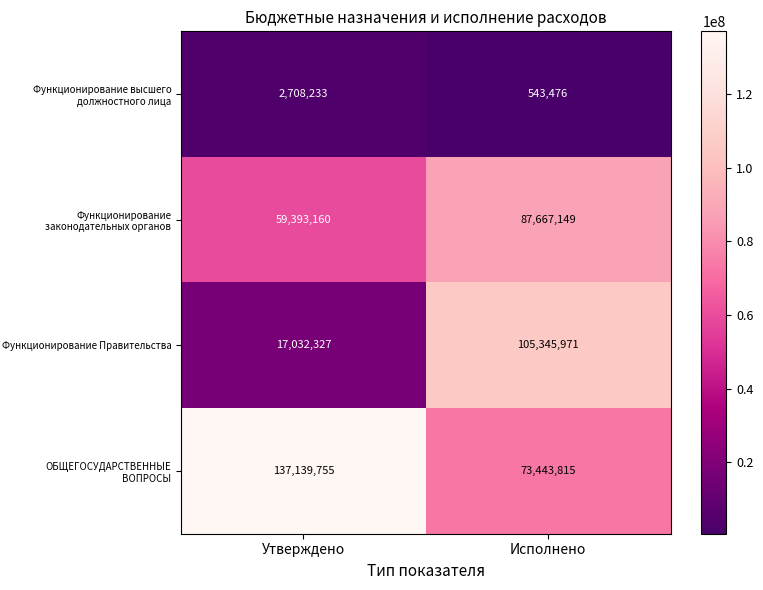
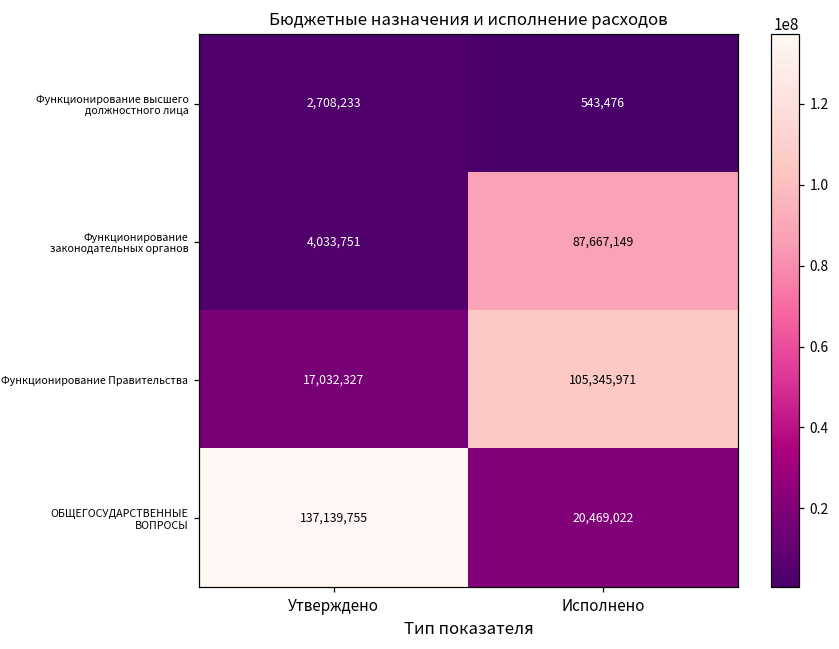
Функционирование законодательных органов, Утверждено: 59,393,160 -> 4,033,751
ОБЩЕГОСУДАРСТВЕННЫЕ ВОПРОСЫ, Исполнено: 73,443,815 -> 20,469,022
